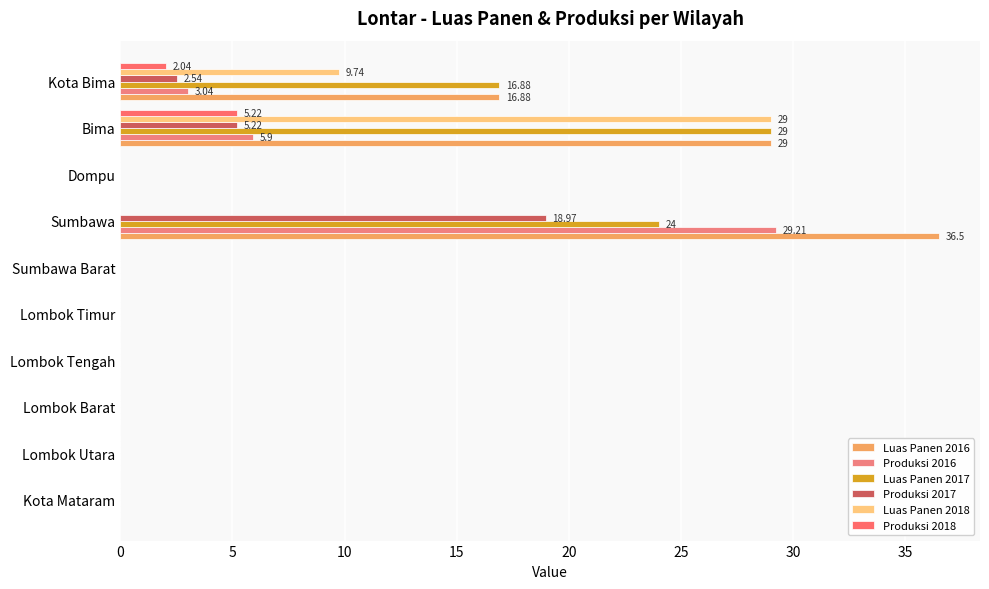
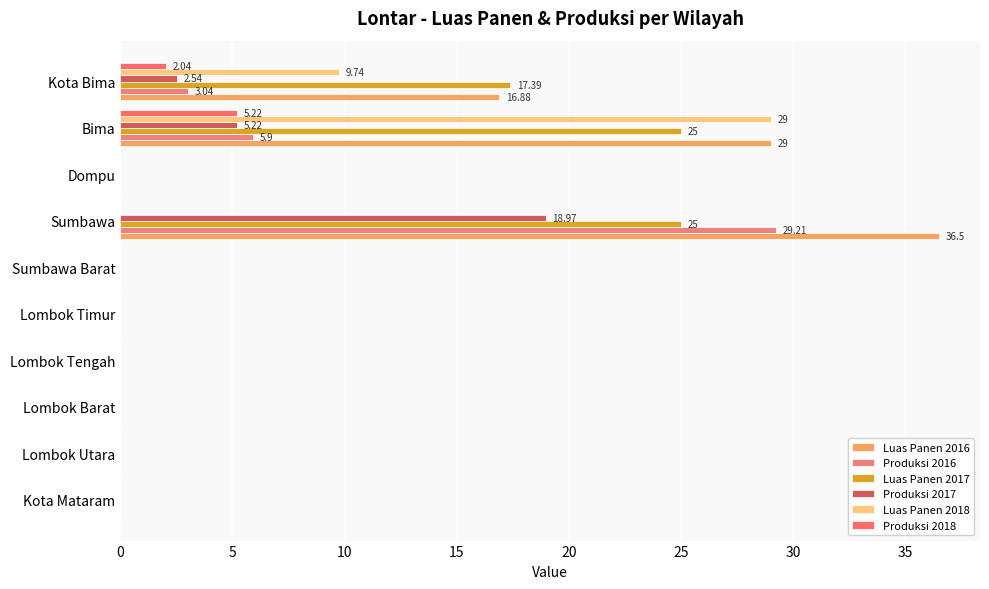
Luas Panen 2017, Kota Bima: 16.88 -> 17.39
Luas Panen 2017, Bima: 29 -> 25
Luas Panen 2017, Sumbawa: 24 -> 25
